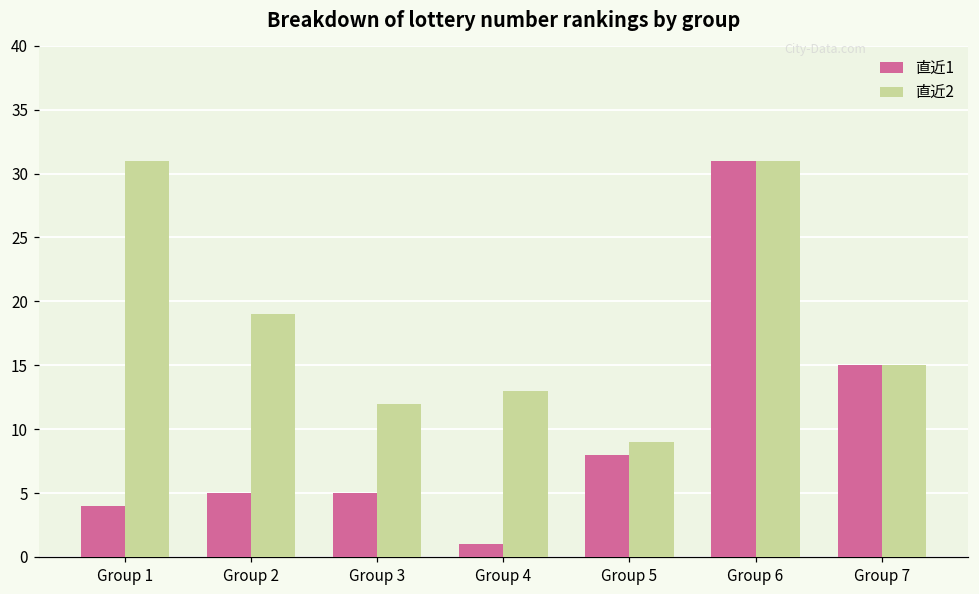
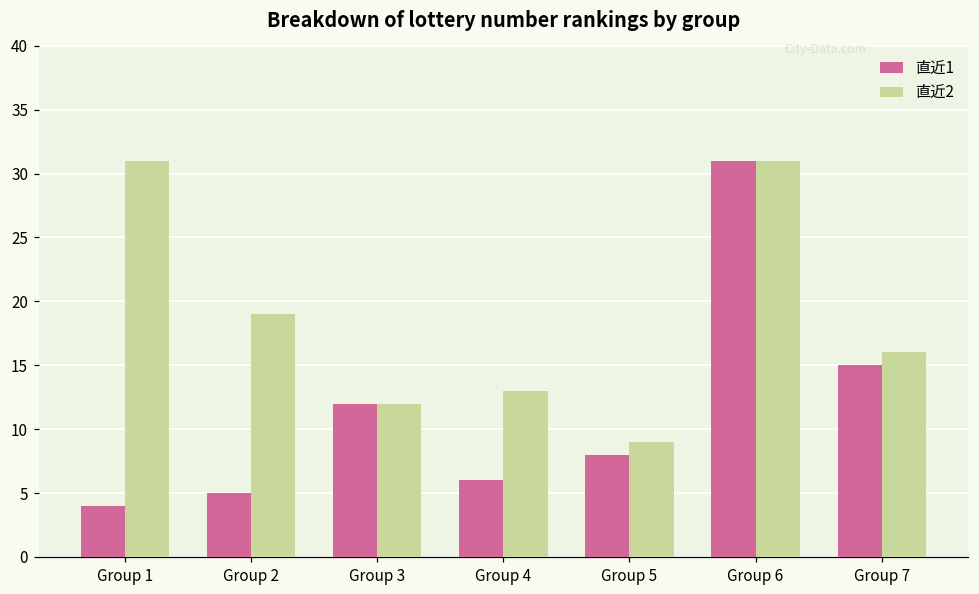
直近1, Group 3: 5 -> 12
直近1, Group 4: 1 -> 6
直近2, Group 7: 15 -> 16
